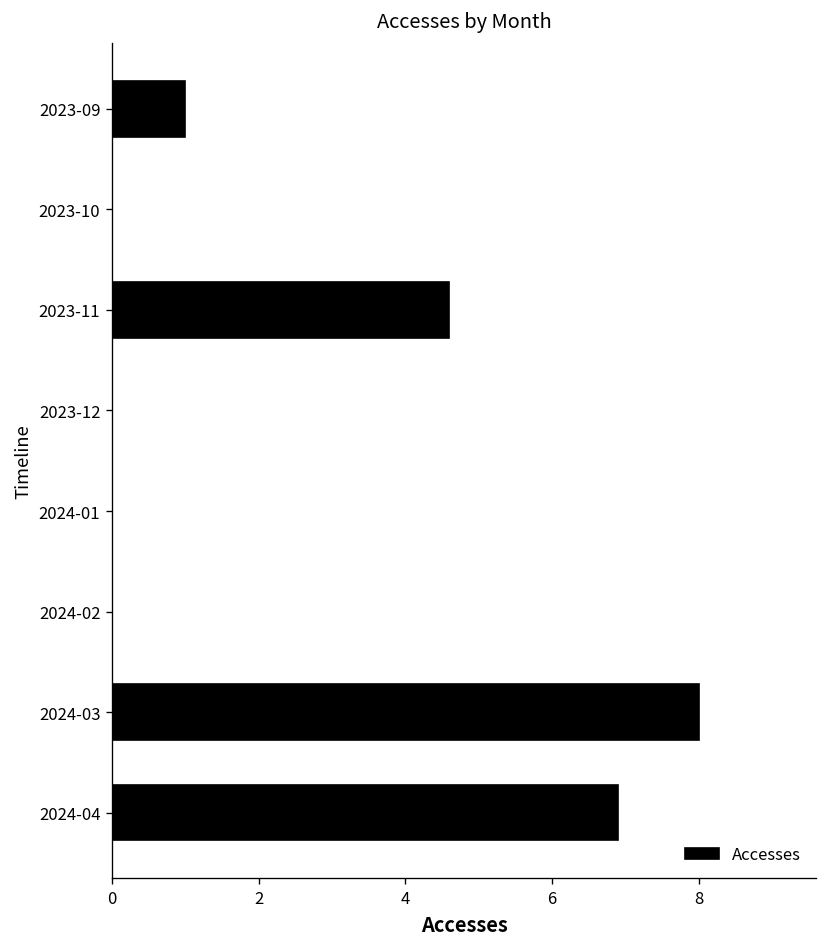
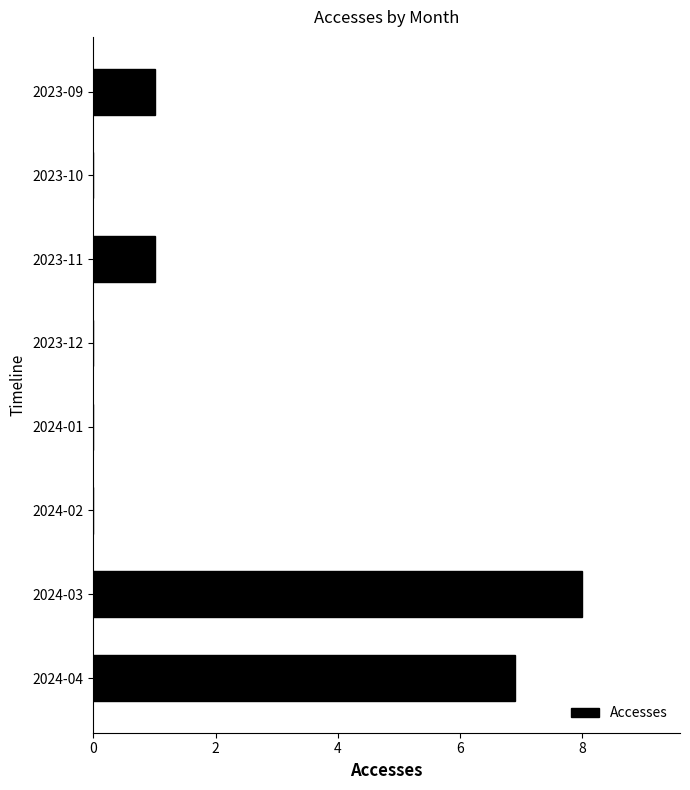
2023-11: 4.6 -> 1.0
